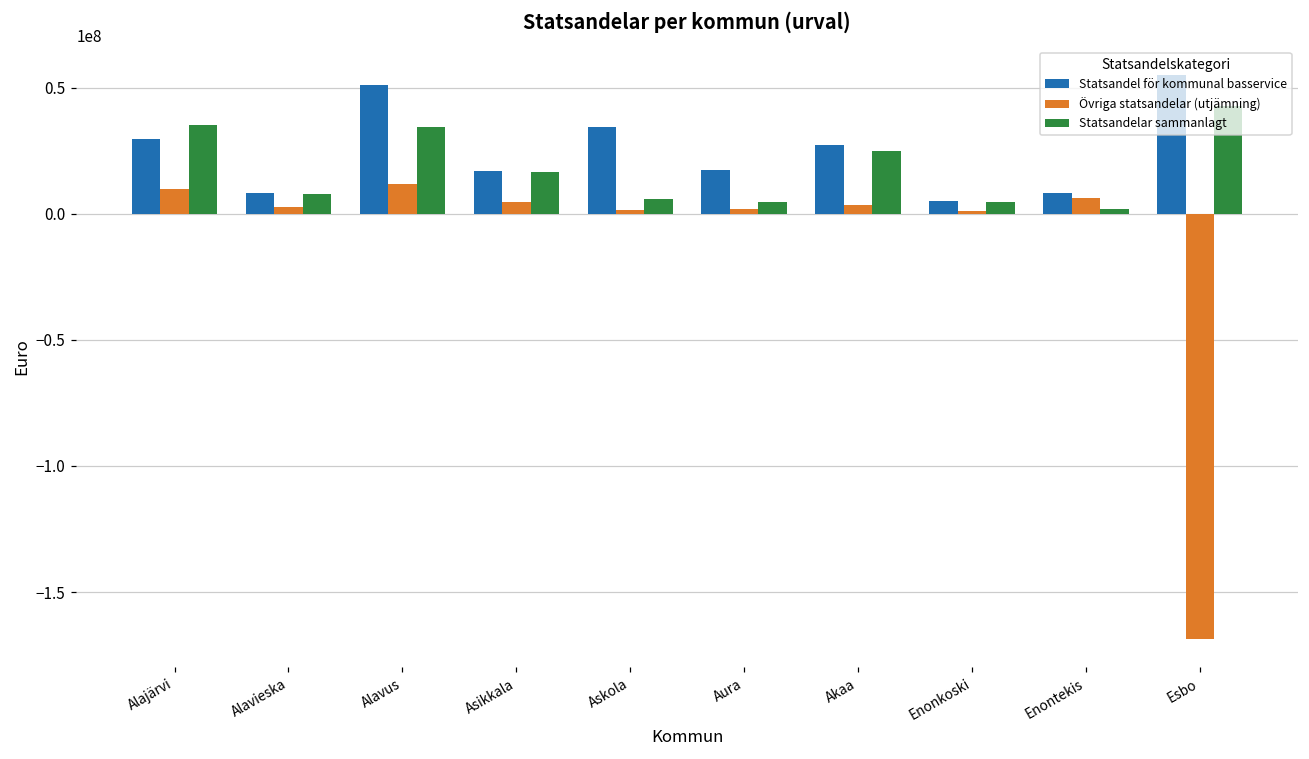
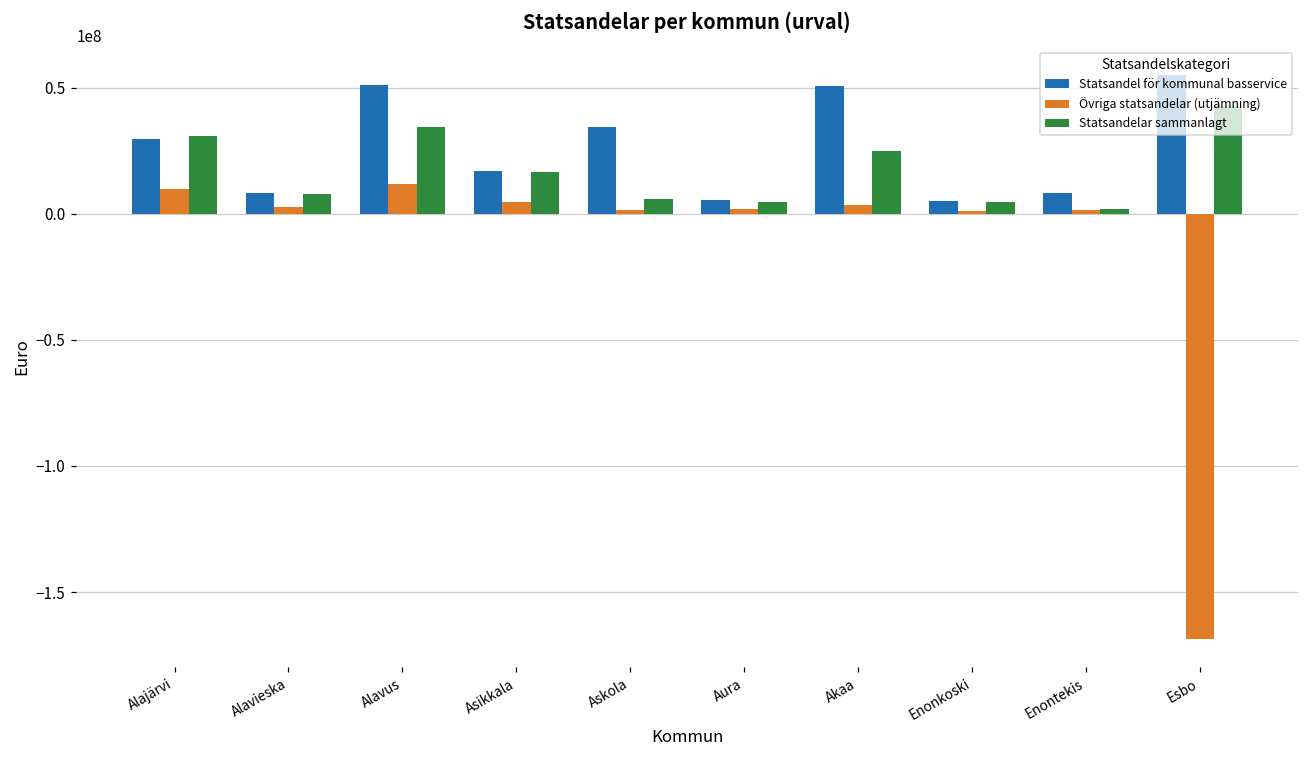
Statsandelar sammanlagt, Alajärvi: 35000000 -> 31000000
Statsandel för kommunal basservice, Aura: 17000000 -> 6000000
Statsandel för kommunal basservice, Akaa: 27000000 -> 51000000
Övriga statsandelar (utjämning), Enontekis: 6000000 -> 2000000
